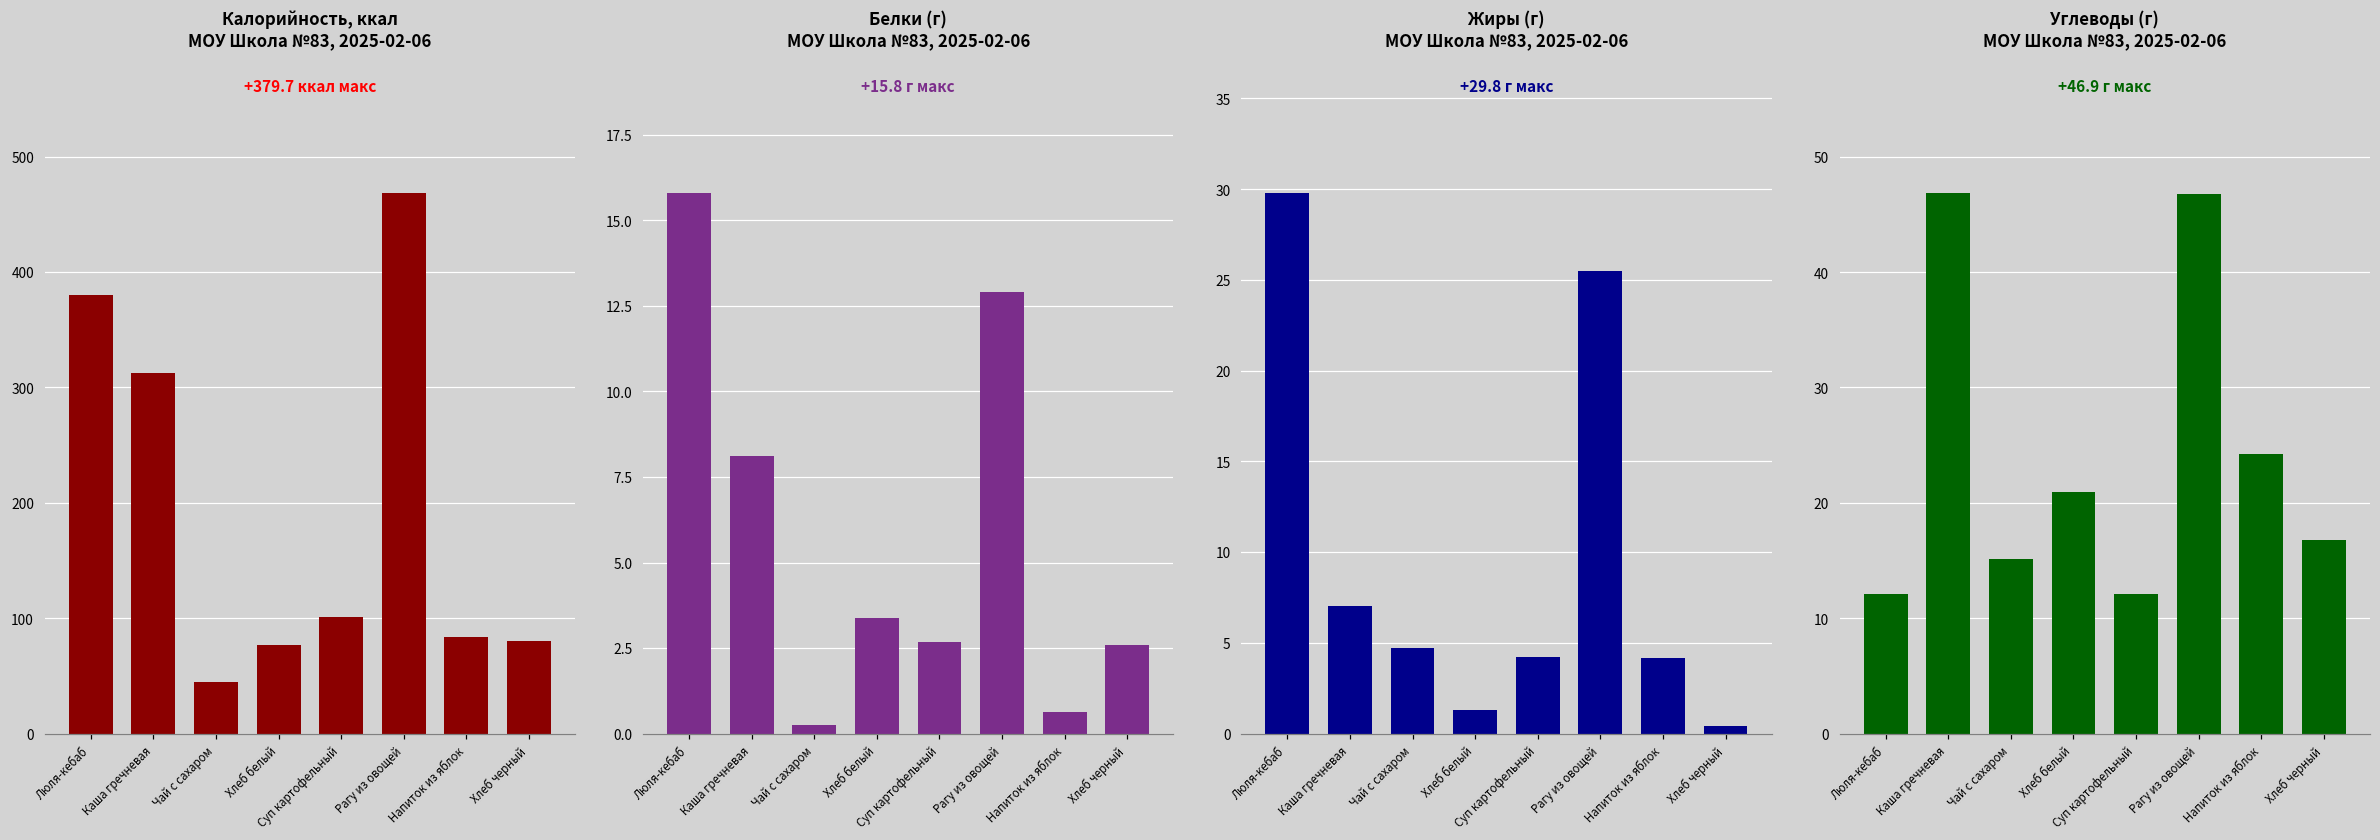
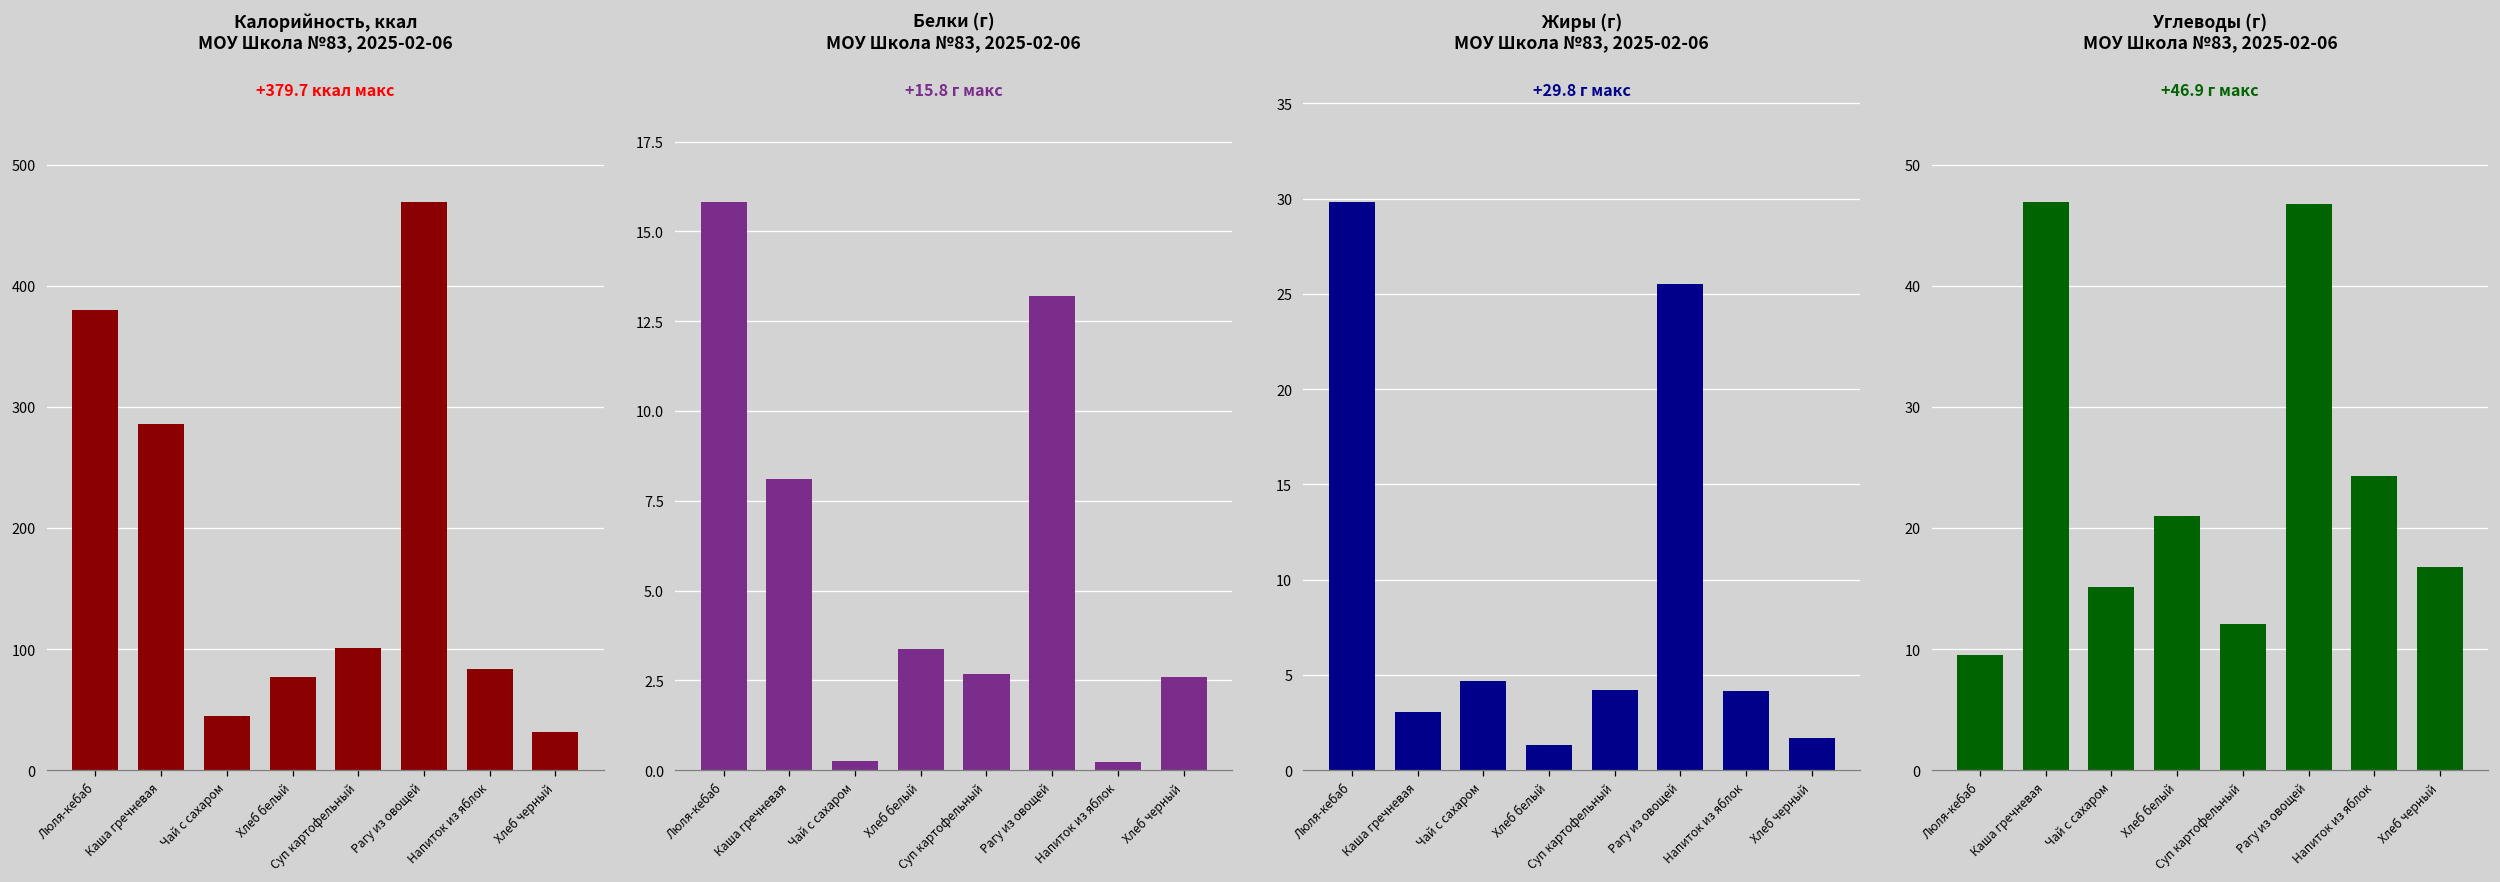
Калорийность, ккал МОУ Школа №83, 2025-02-06, Каша гречневая: 312 -> 286
Калорийность, ккал МОУ Школа №83, 2025-02-06, Хлеб черный: 80 -> 32
Белки (г) МОУ Школа №83, 2025-02-06, Рагу из овощей: 12.9 -> 13.2
Белки (г) МОУ Школа №83, 2025-02-06, Напиток из яблок: 0.6 -> 0.2
Жиры (г) МОУ Школа №83, 2025-02-06, Каша гречневая: 7.0 -> 3.1
Жиры (г) МОУ Школа №83, 2025-02-06, Хлеб черный: 0.4 -> 1.7
Углеводы (г) МОУ Школа №83, 2025-02-06, Люля-кебаб: 12.1 -> 9.6
